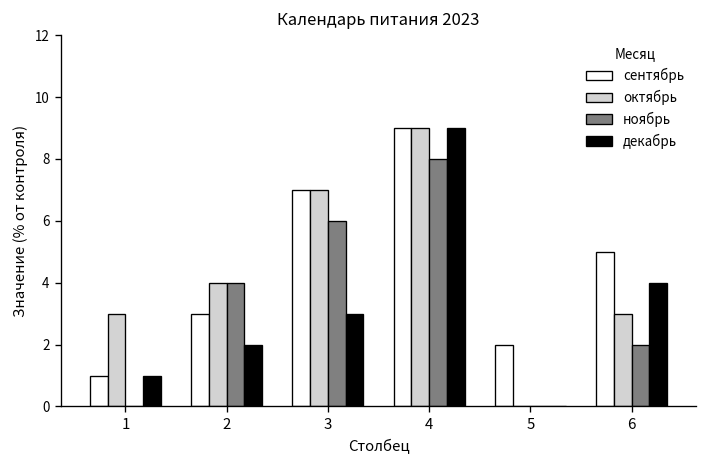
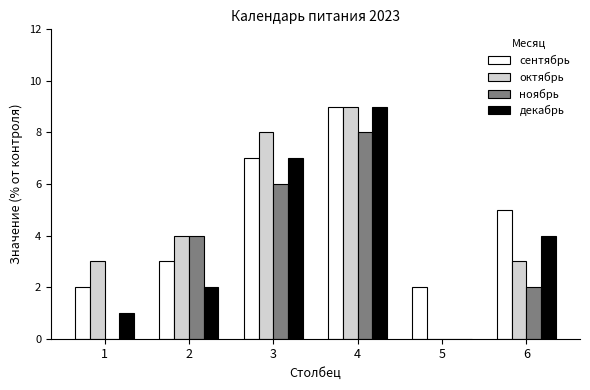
сентябрь, 1: 1 -> 2
октябрь, 3: 7 -> 8
декабрь, 3: 3 -> 7
